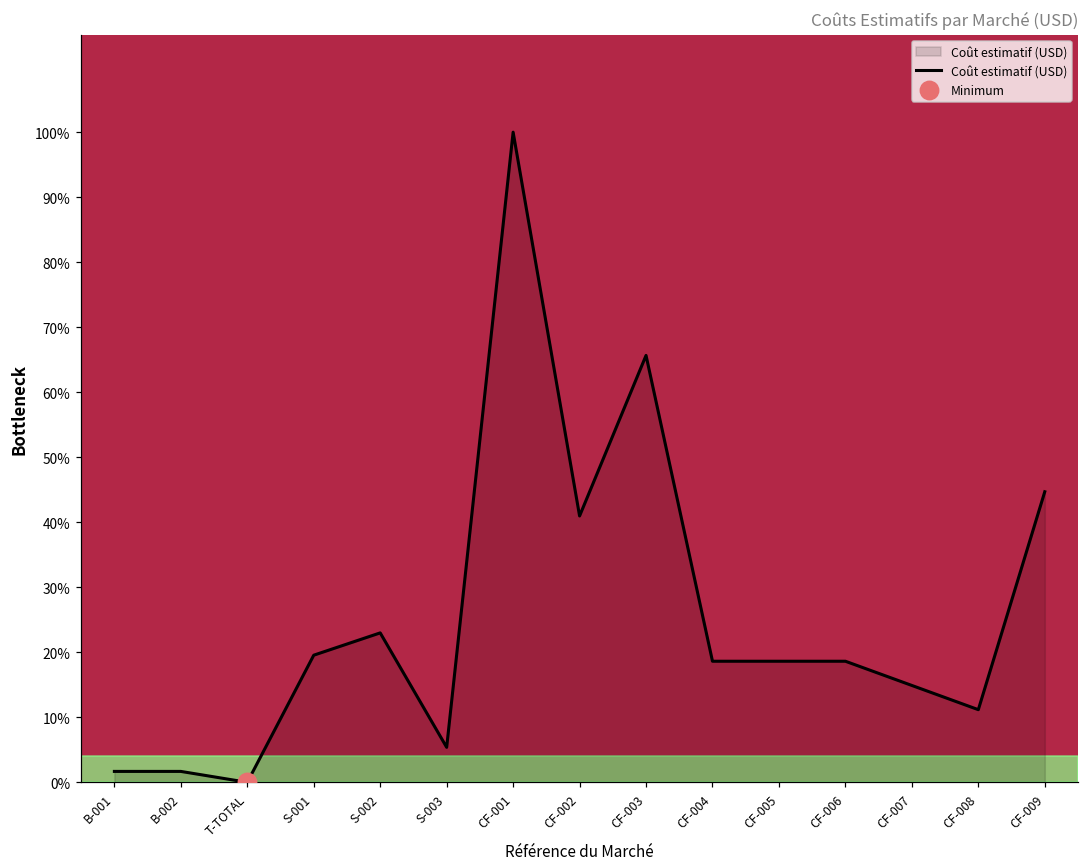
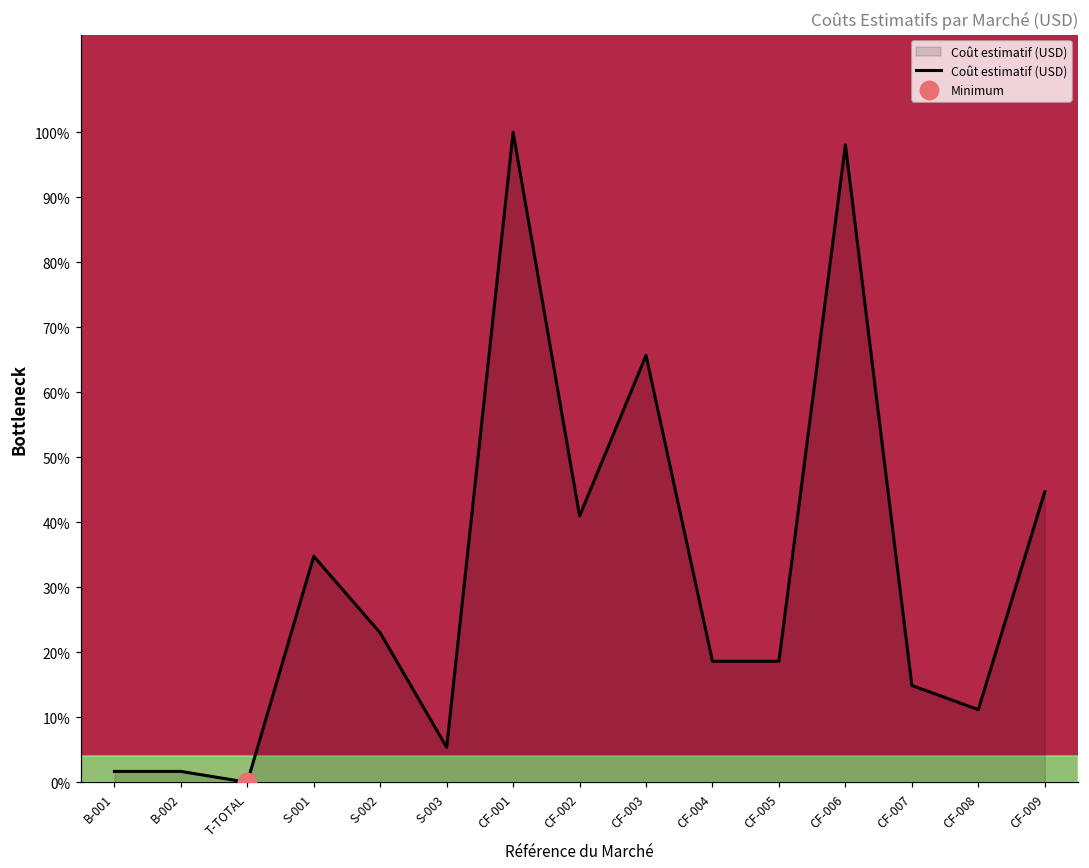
Coût estimatif (USD), S-001: 20% -> 35%
Coût estimatif (USD), CF-006: 19% -> 98%
